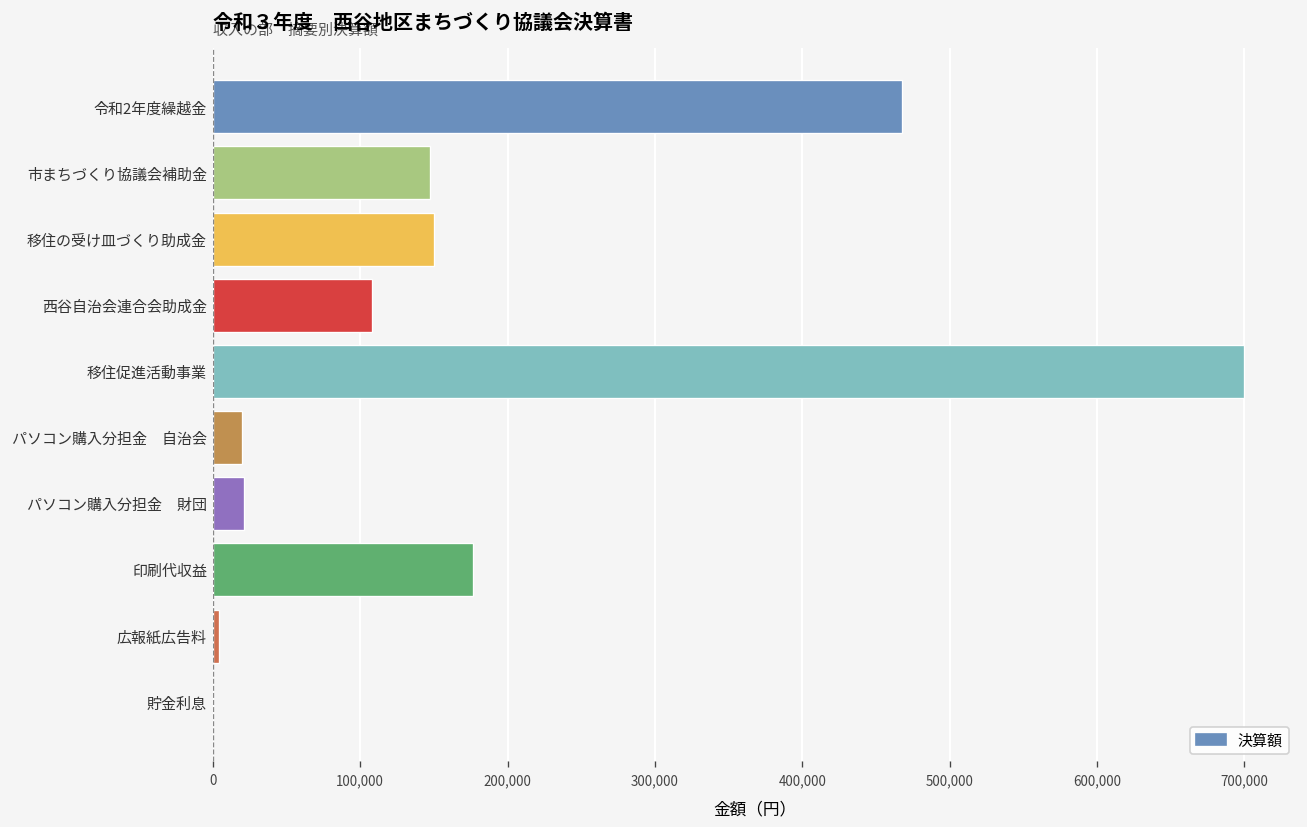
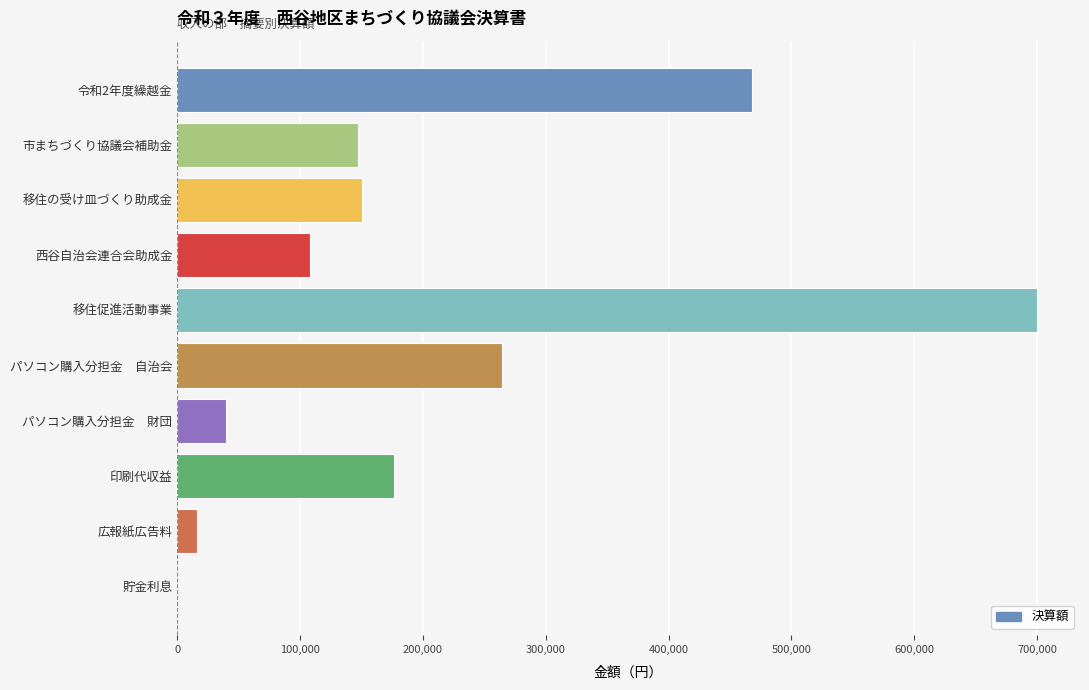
パソコン購入分担金 自治会: 20,000 -> 264,000
パソコン購入分担金 財団: 21,000 -> 40,000
広報紙広告料: 4,000 -> 16,000
